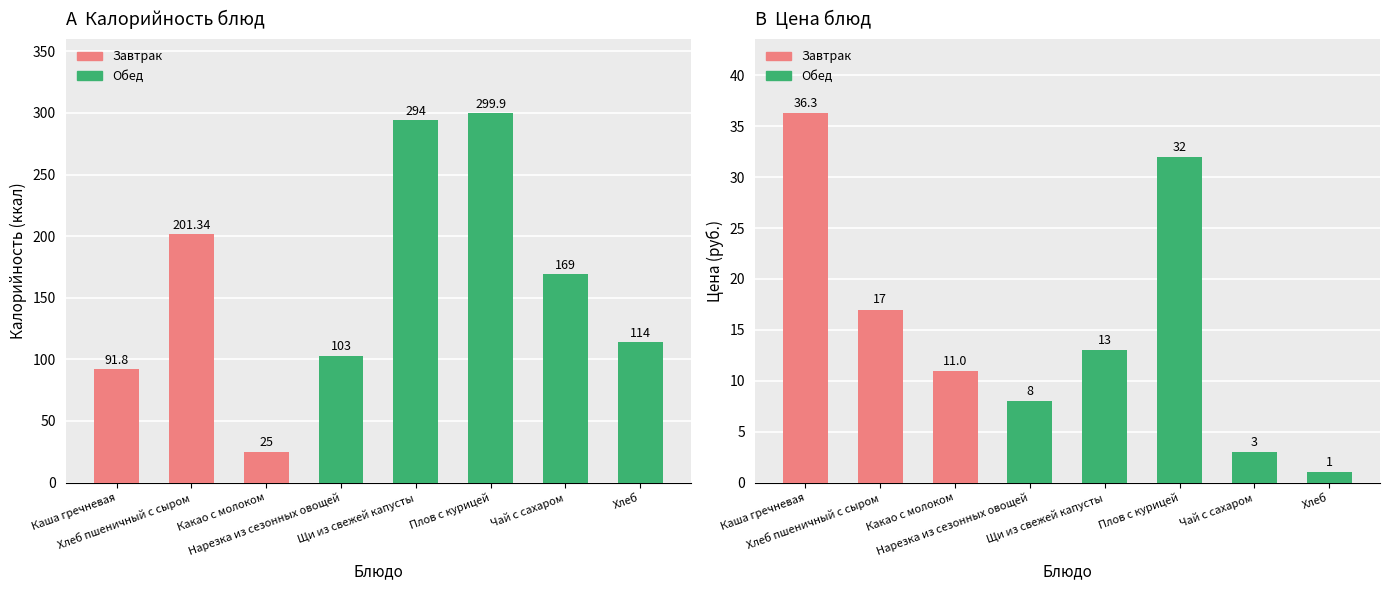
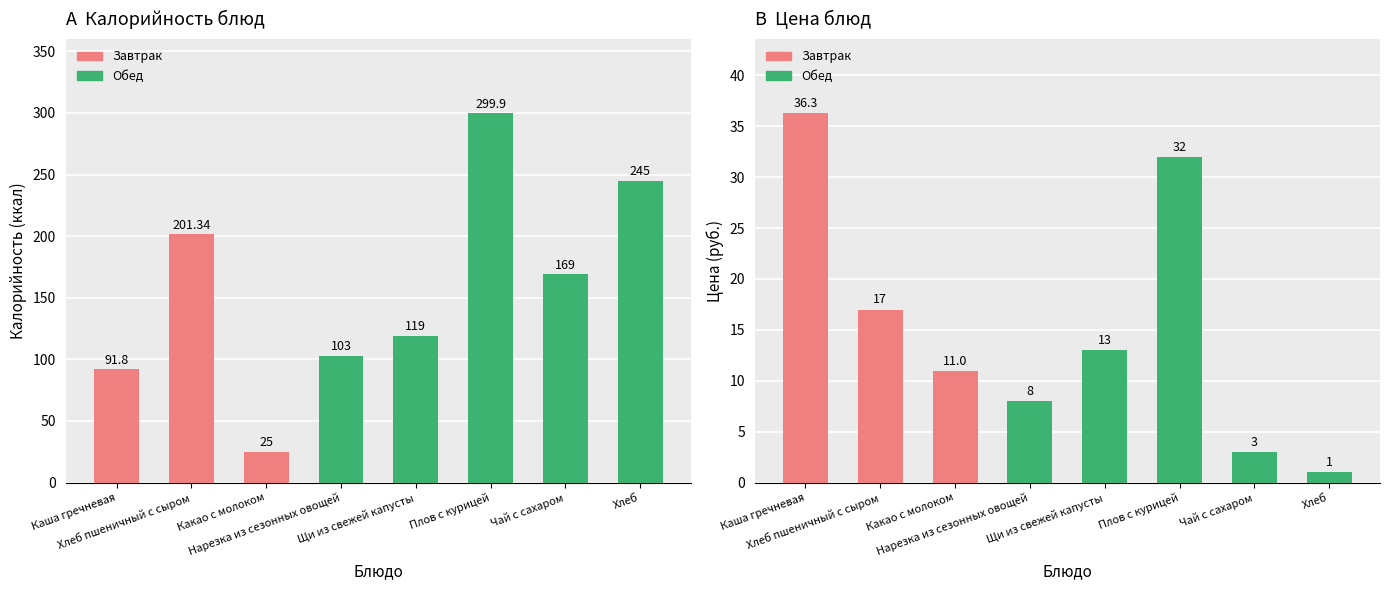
A Калорийность блюд, Щи из свежей капусты: 294 -> 119
A Калорийность блюд, Хлеб: 114 -> 245
